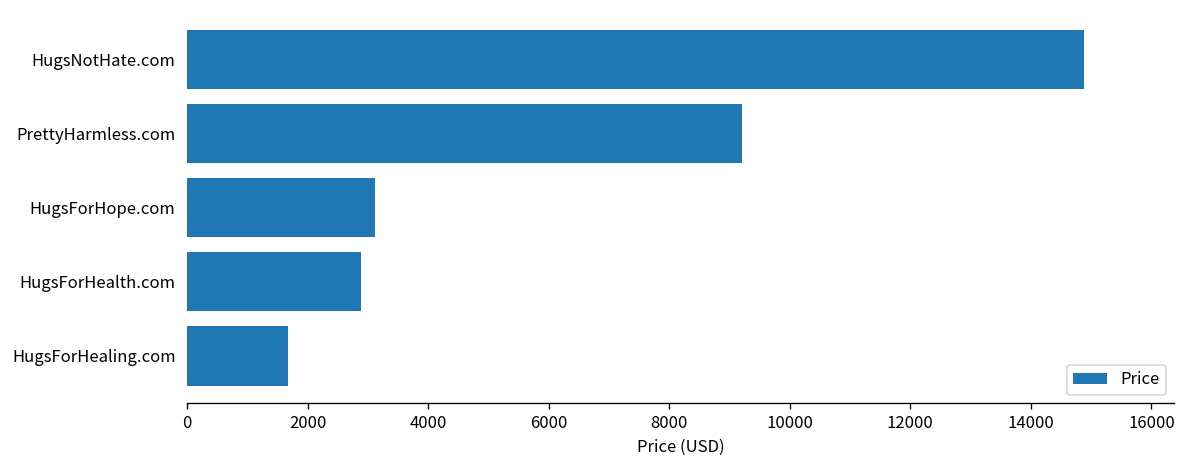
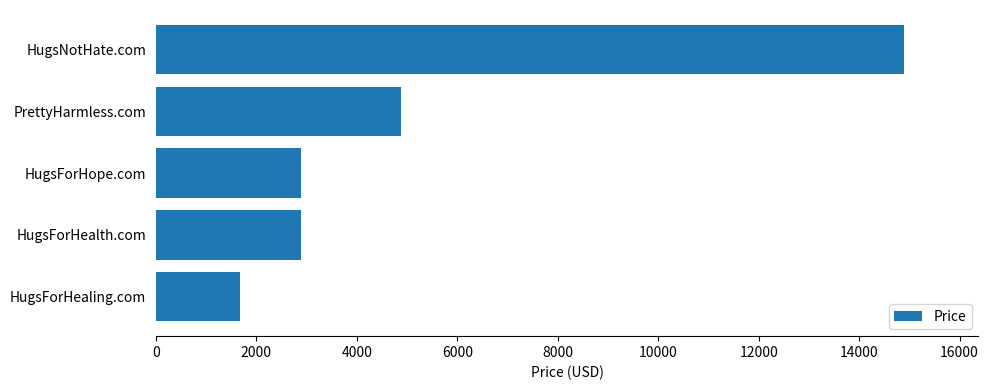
PrettyHarmless.com: 9200 -> 4900
HugsForHope.com: 3100 -> 2900
